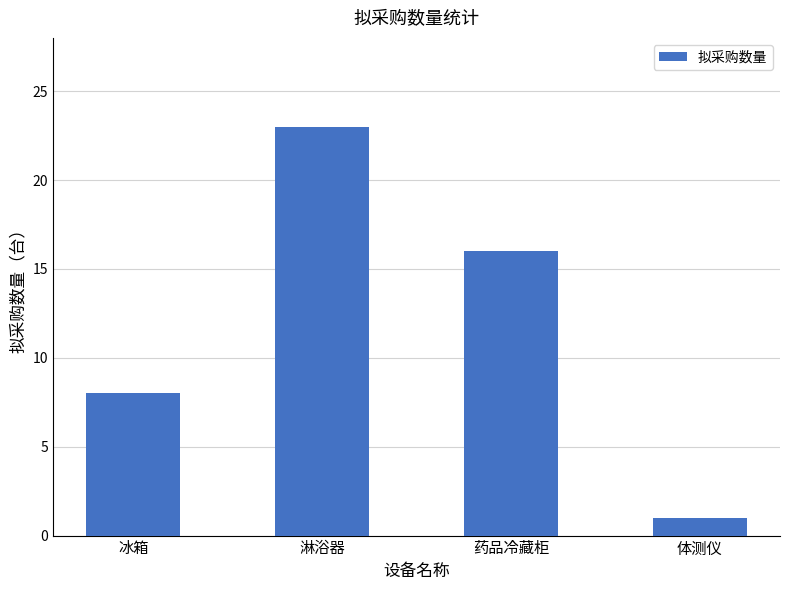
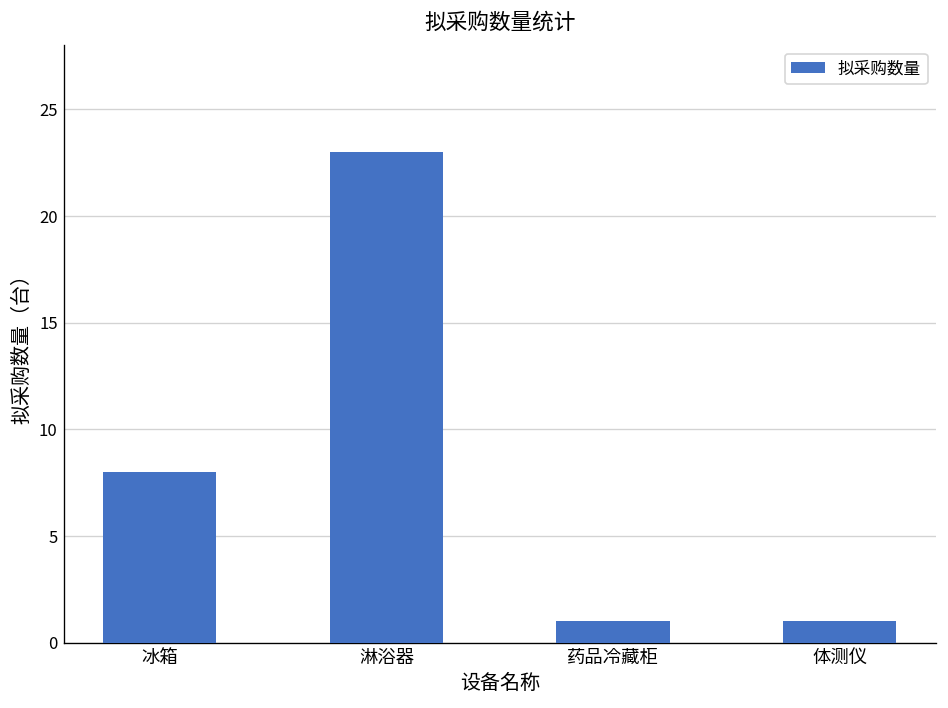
药品冷藏柜: 16 -> 1
